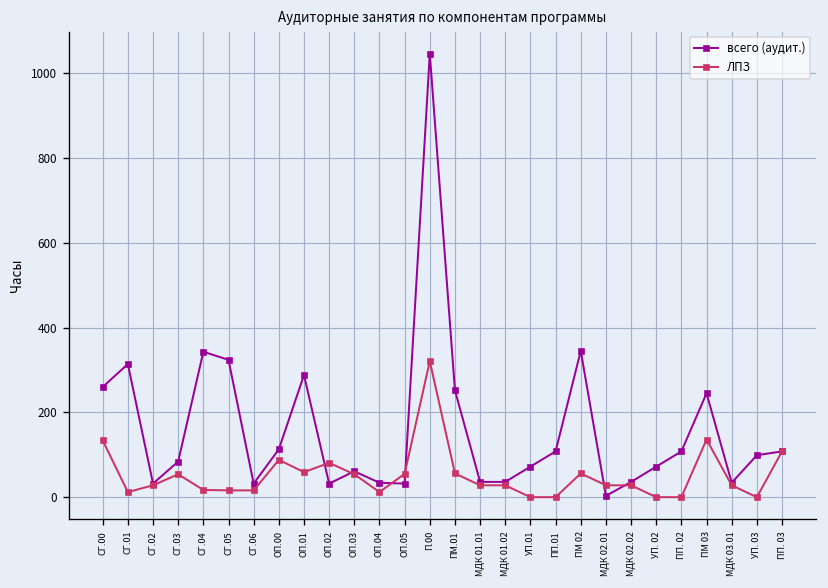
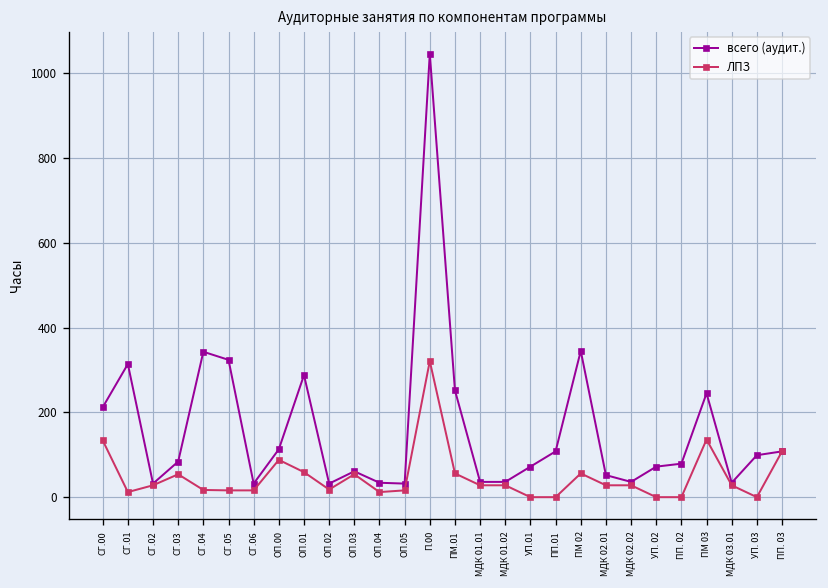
всего (аудит.), СГ.00: 260 -> 210
ЛПЗ, ОП.02: 80 -> 20
ЛПЗ, ОП.05: 60 -> 20
всего (аудит.), МДК 02.01: 0 -> 50
всего (аудит.), ПП. 02: 110 -> 80
